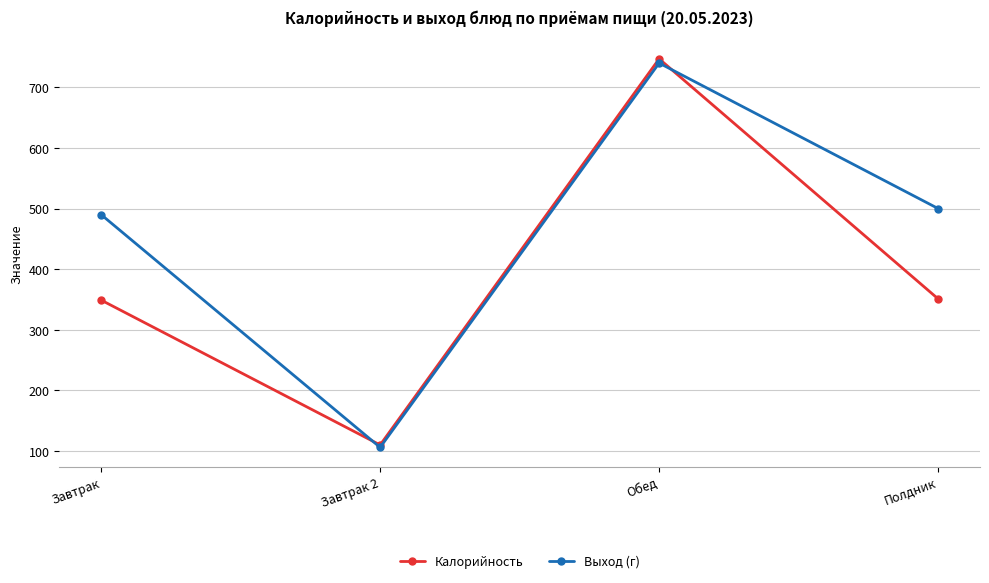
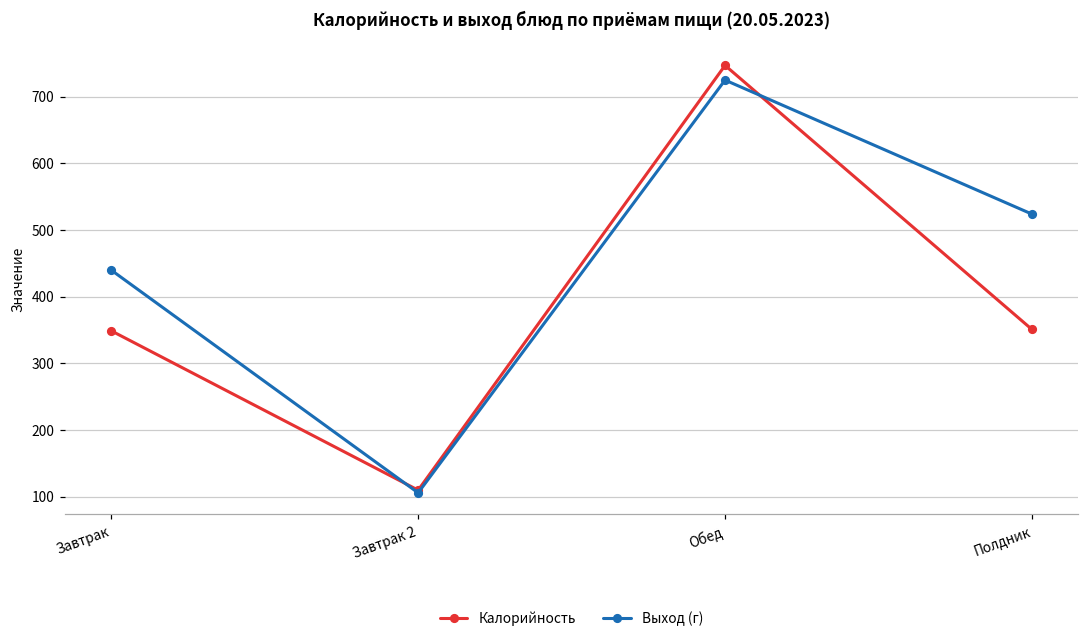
Выход (г), Завтрак: 490 -> 440
Выход (г), Обед: 740 -> 730
Выход (г), Полдник: 500 -> 520
